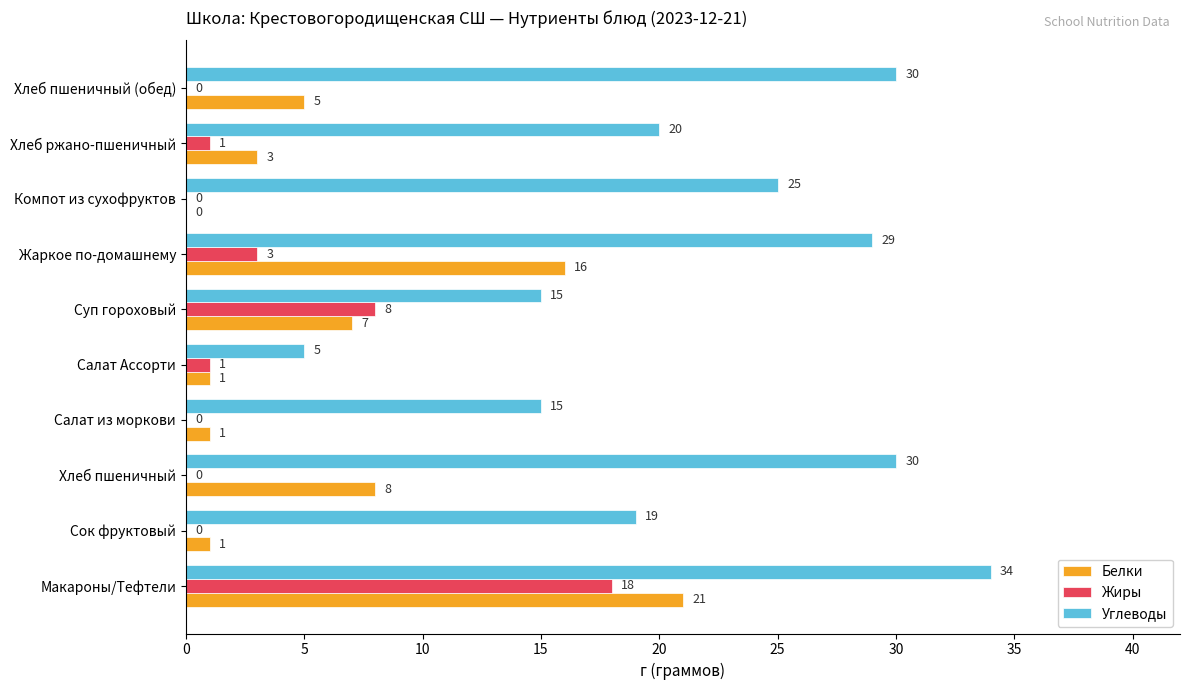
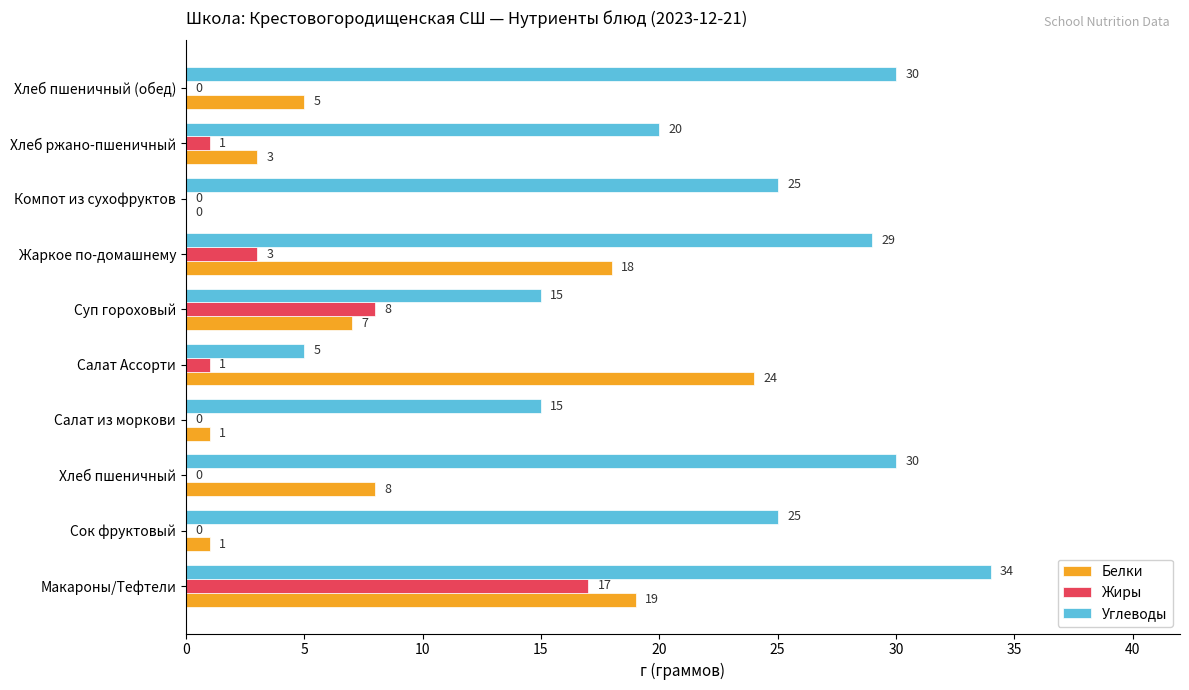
Белки, Жаркое по-домашнему: 16 -> 18
Белки, Салат Ассорти: 1 -> 24
Углеводы, Сок фруктовый: 19 -> 25
Жиры, Макароны/Тефтели: 18 -> 17
Белки, Макароны/Тефтели: 21 -> 19
